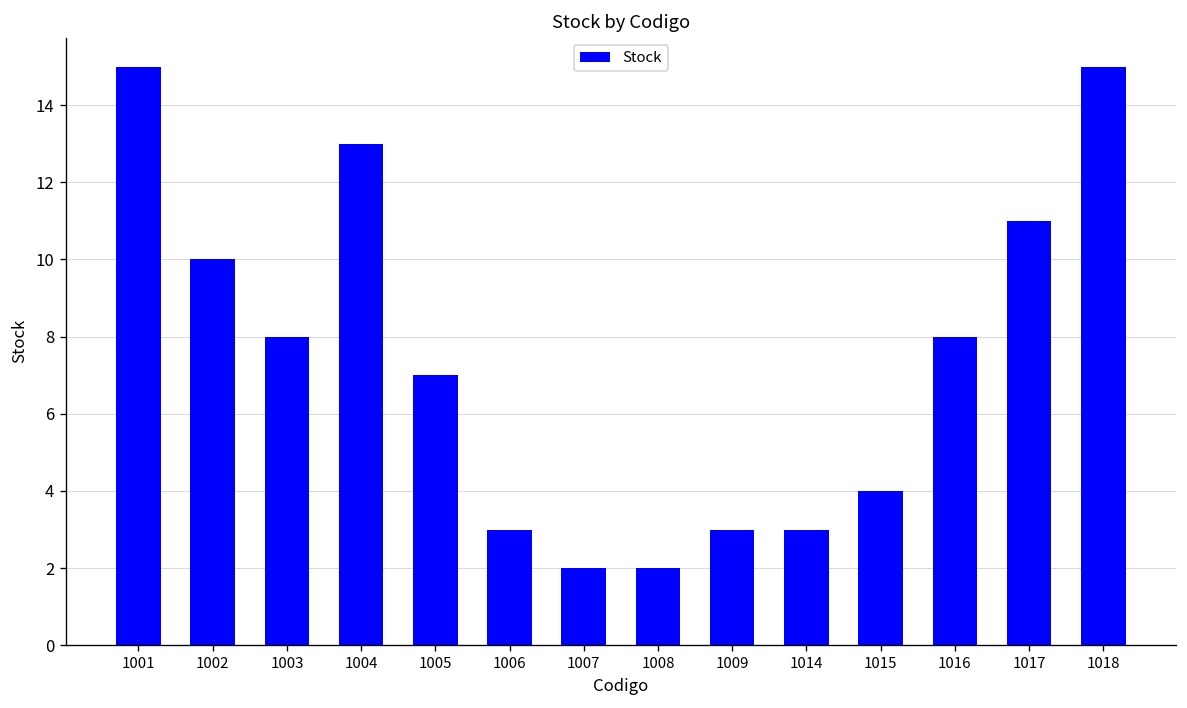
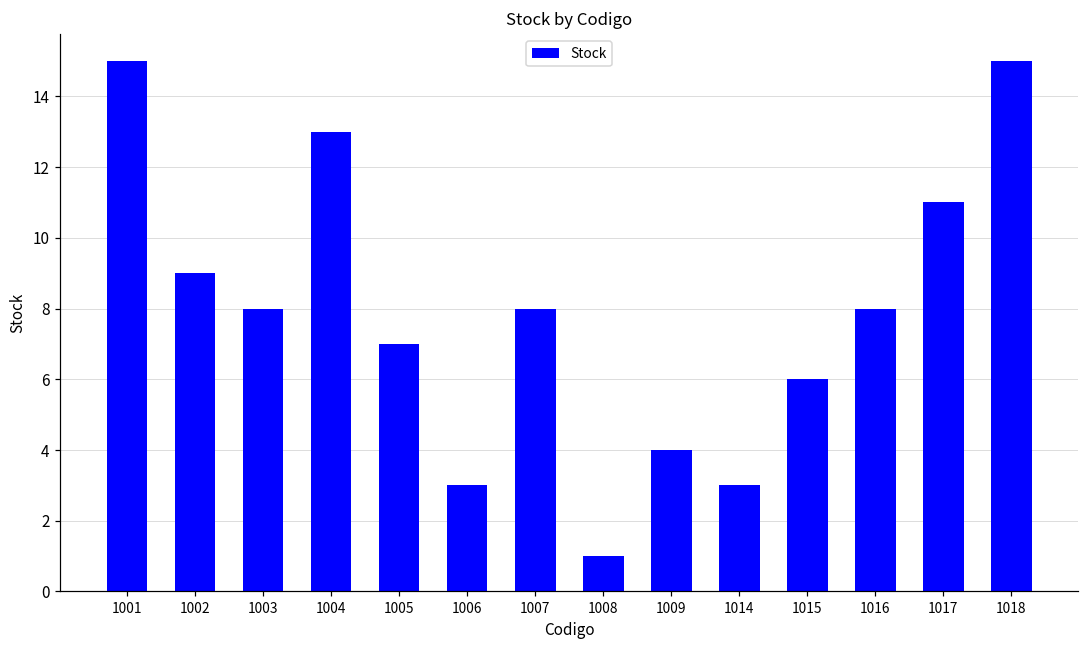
1002: 10 -> 9
1007: 2 -> 8
1008: 2 -> 1
1009: 3 -> 4
1015: 4 -> 6
